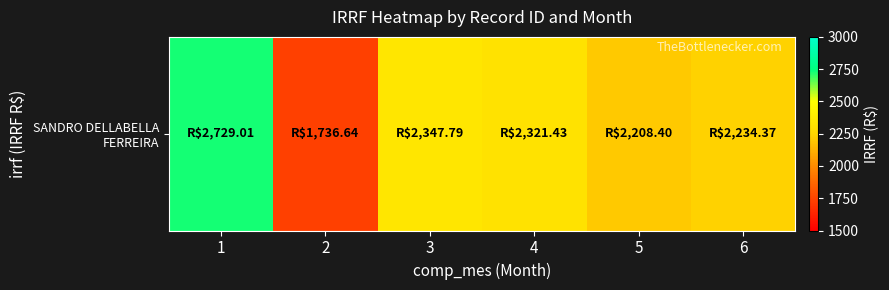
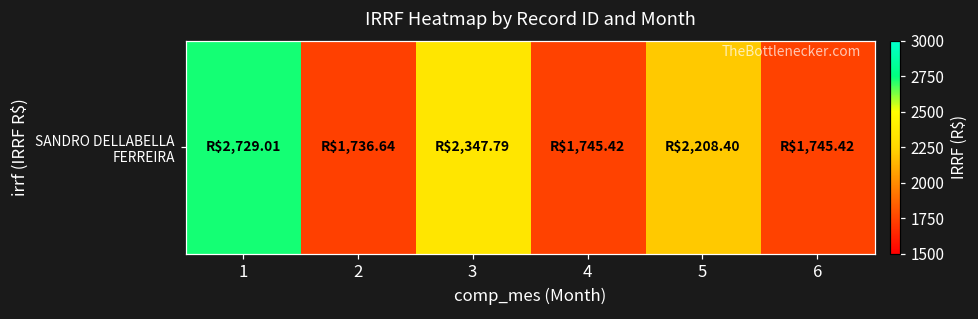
SANDRO DELLABELLA FERREIRA, 4: $2,321.43 -> $1,745.42
SANDRO DELLABELLA FERREIRA, 6: $2,234.37 -> $1,745.42
